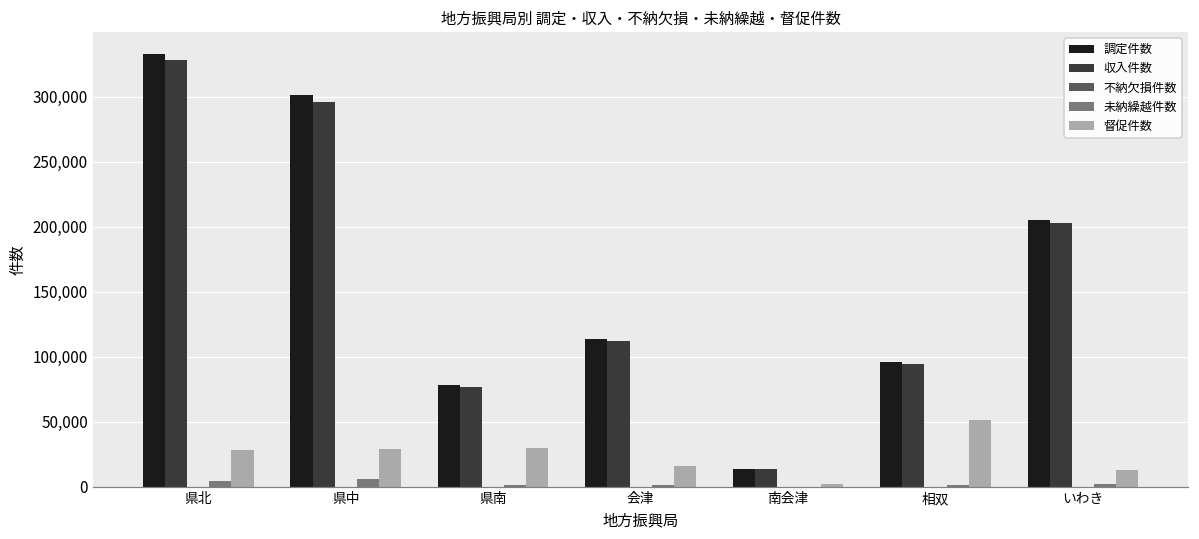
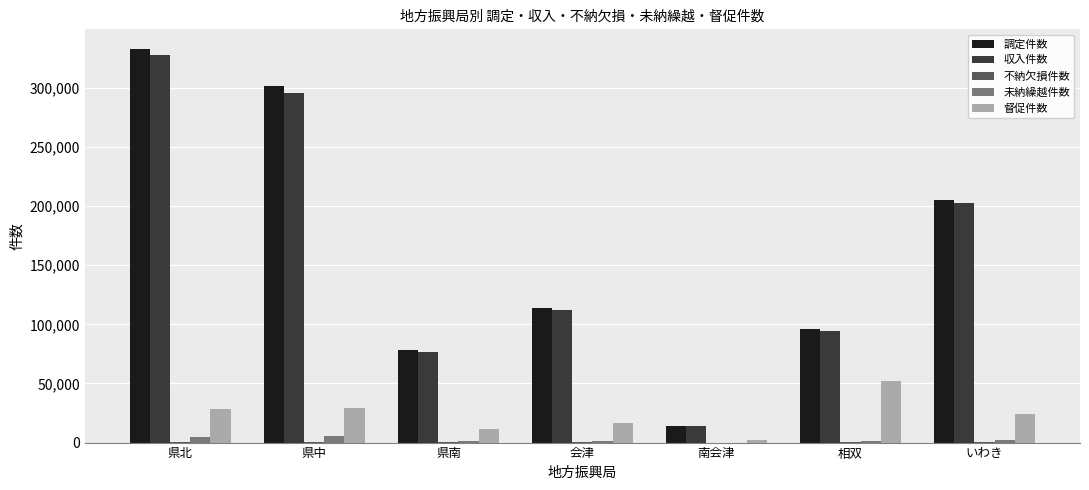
督促件数, 県南: 30,000 -> 12,000
督促件数, いわき: 13,000 -> 24,000
